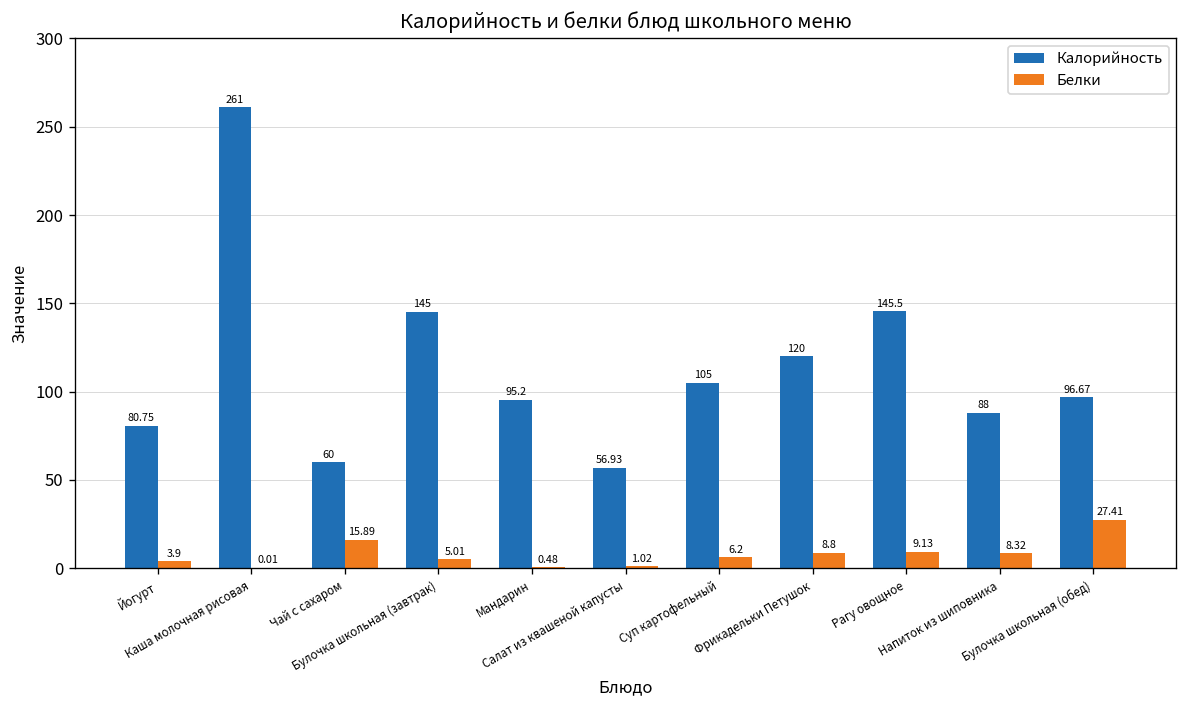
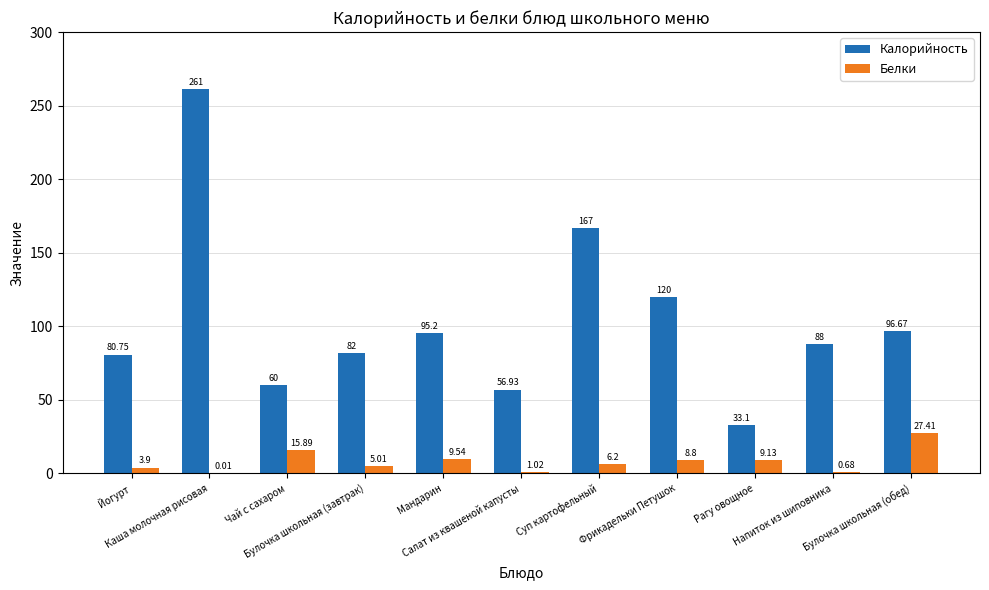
Калорийность, Булочка школьная (завтрак): 145 -> 82
Белки, Мандарин: 0.48 -> 9.54
Калорийность, Суп картофельный: 105 -> 167
Калорийность, Рагу овощное: 145.5 -> 33.1
Белки, Напиток из шиповника: 8.32 -> 0.68
